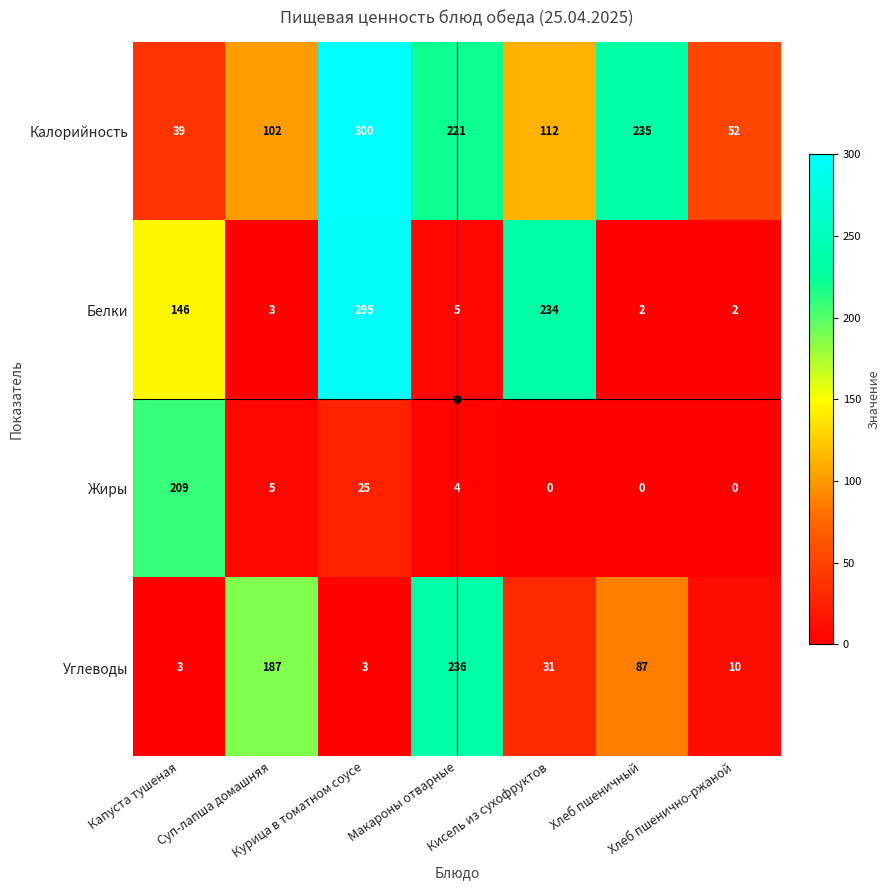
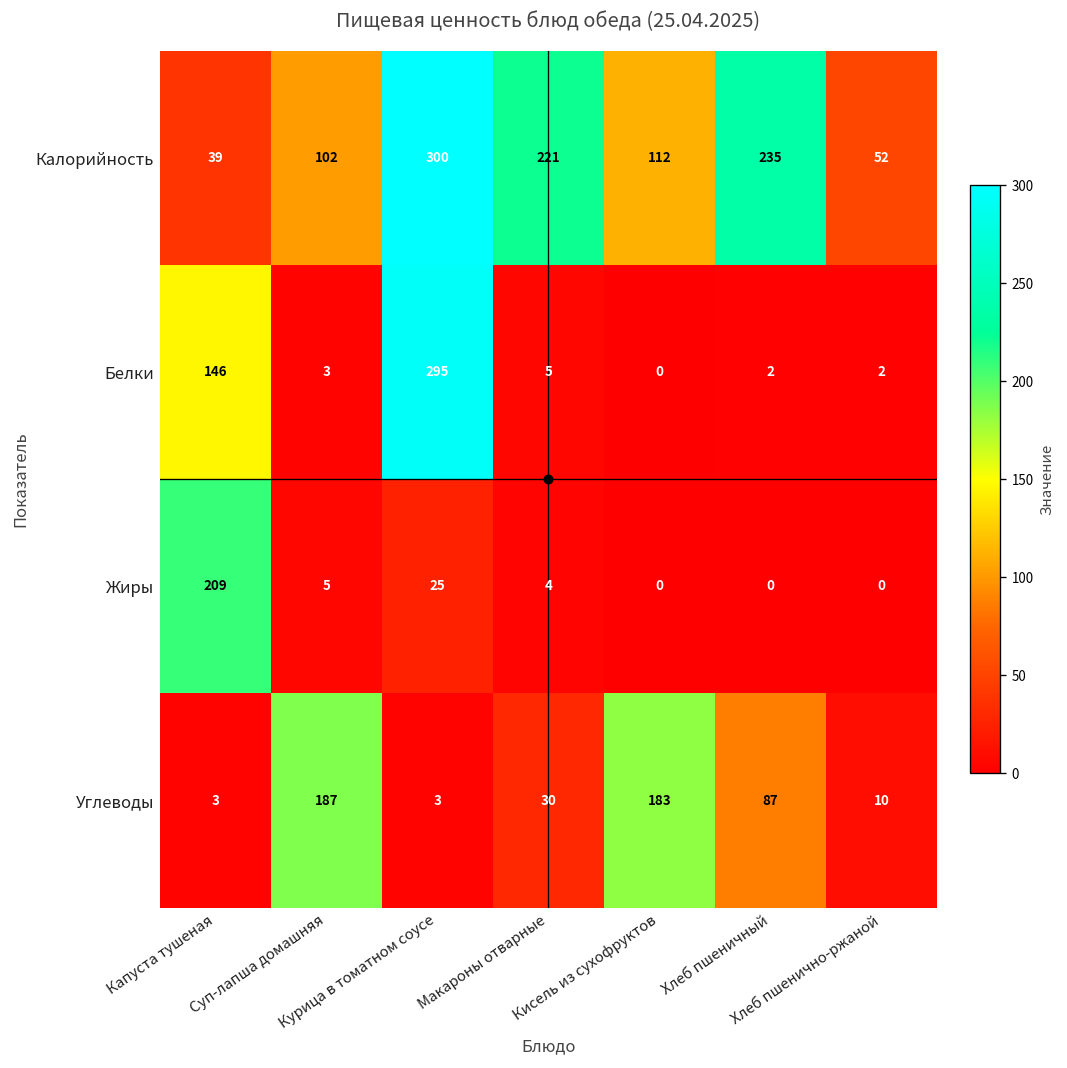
Белки, Кисель из сухофруктов: 234 -> 0
Углеводы, Макароны отварные: 236 -> 30
Углеводы, Кисель из сухофруктов: 31 -> 183
